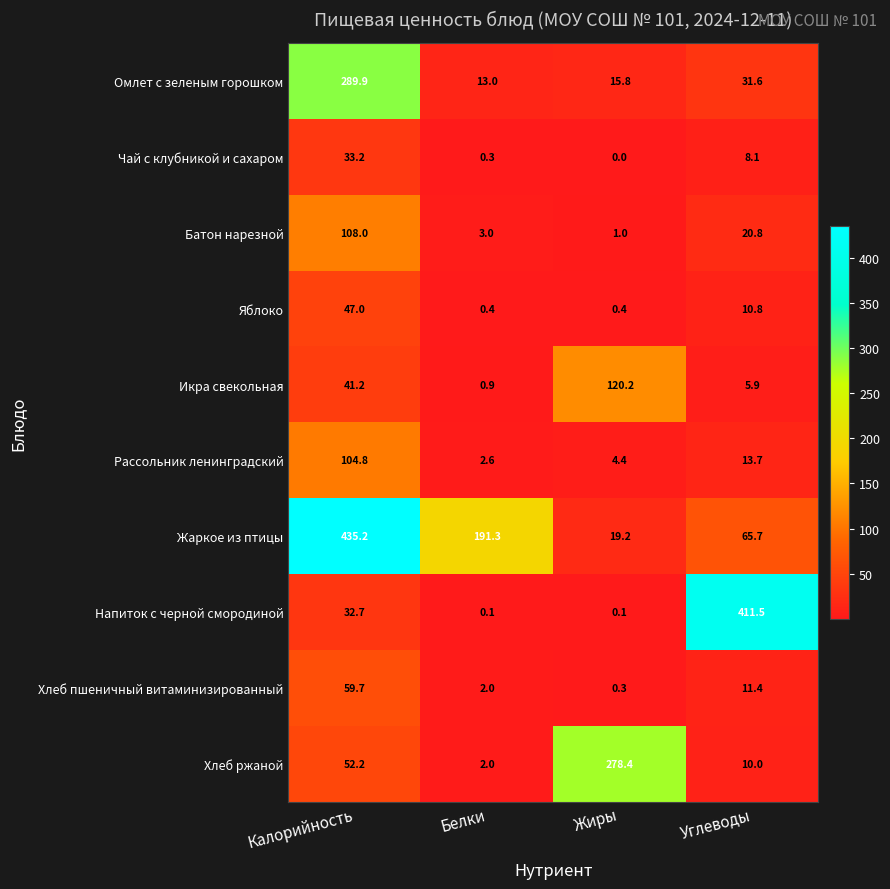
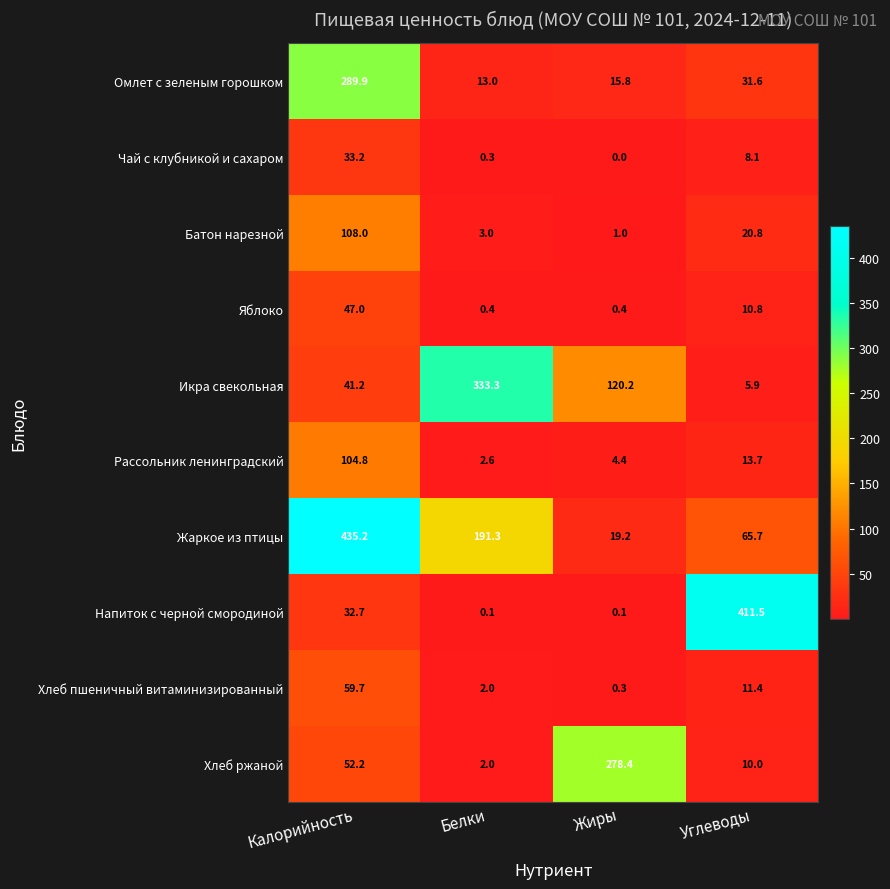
Икра свекольная, Белки: 0.9 -> 333.3
